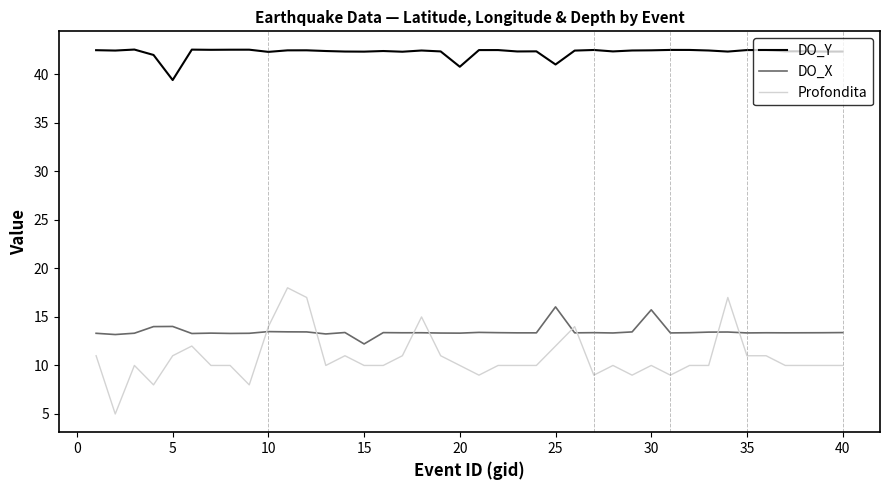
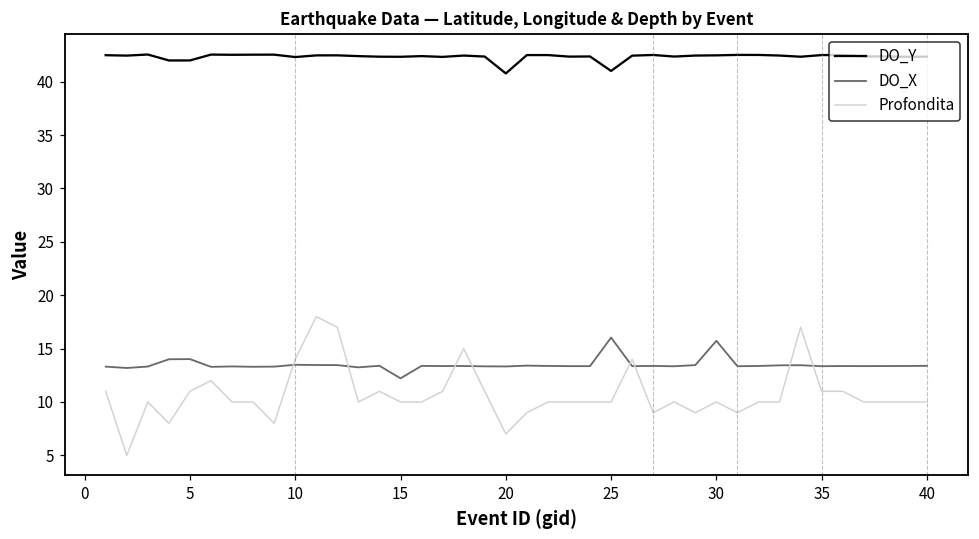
DO_Y, 5: 39 -> 42
Profondita, 20: 10 -> 7
Profondita, 25: 12 -> 10
